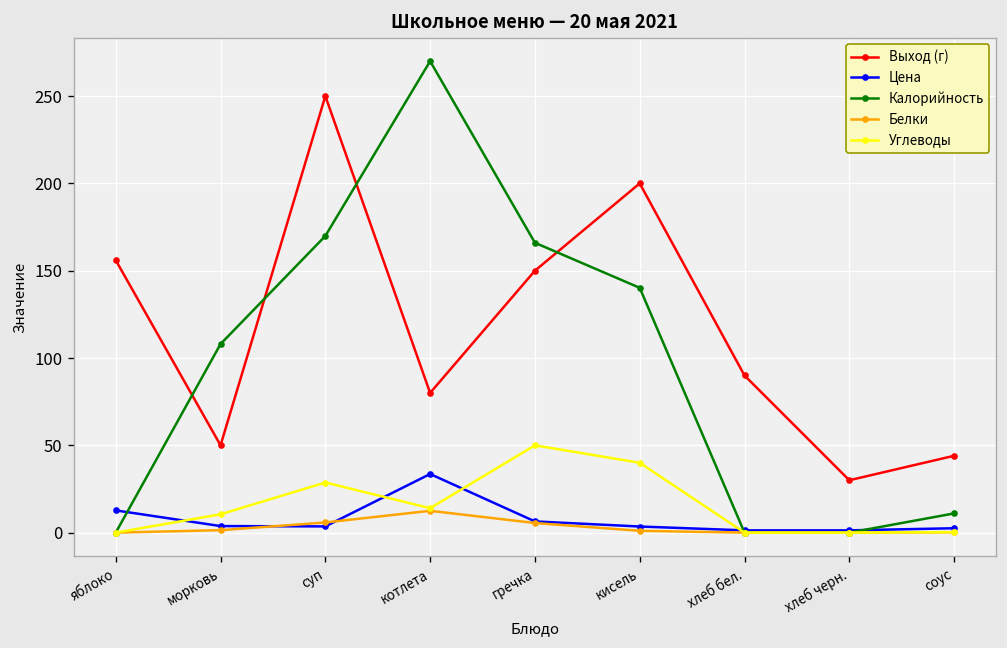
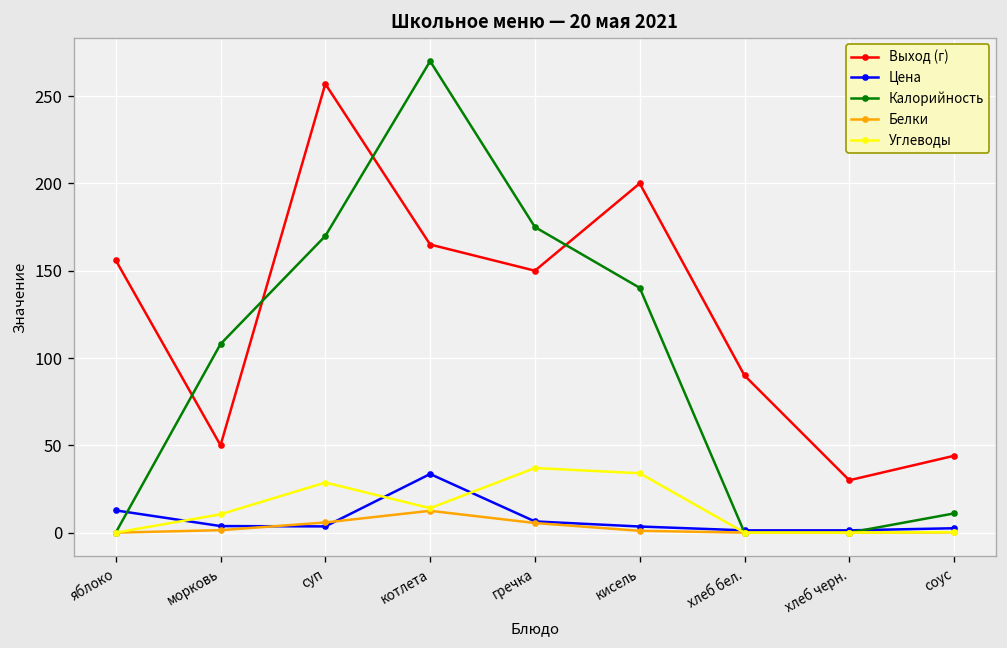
Выход (г), суп: 250 -> 257
Выход (г), котлета: 80 -> 165
Калорийность, гречка: 166 -> 175
Углеводы, гречка: 50 -> 37
Углеводы, кисель: 40 -> 34
